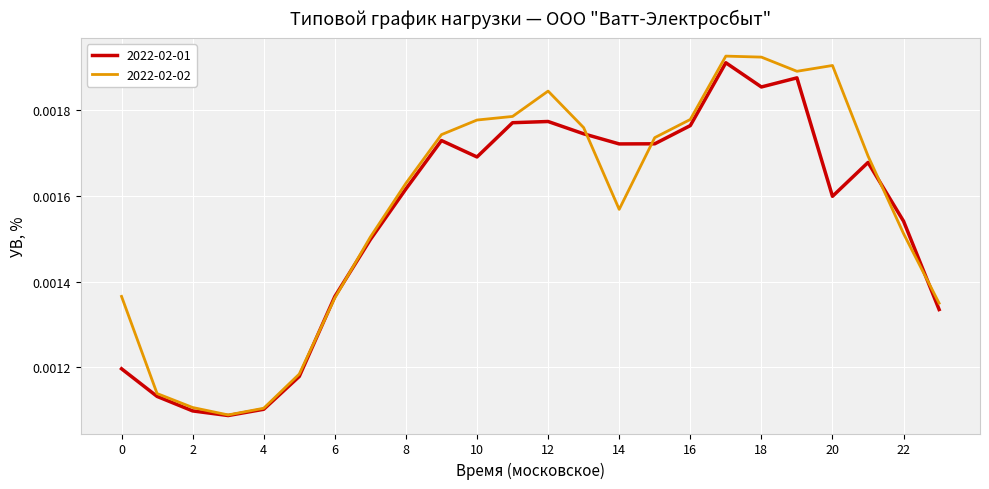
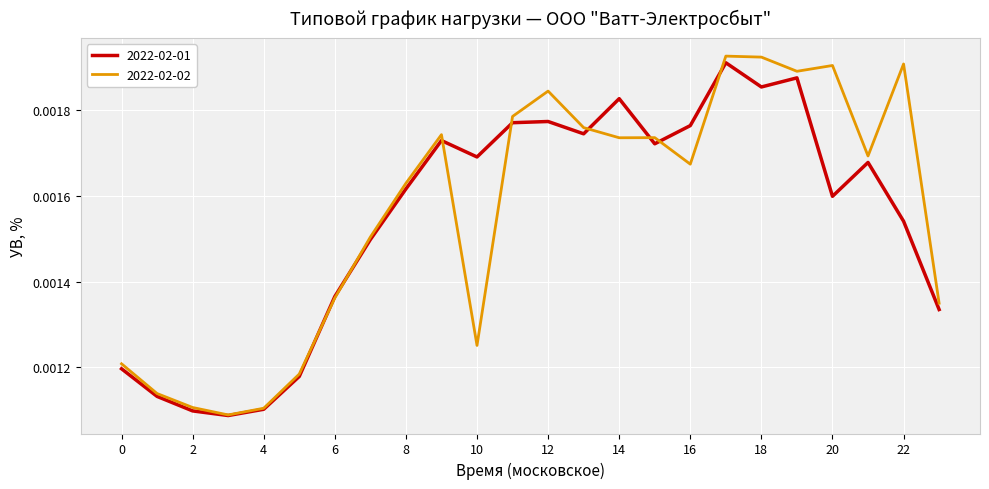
2022-02-02, 0: 0.00137 -> 0.00121
2022-02-02, 10: 0.00178 -> 0.00125
2022-02-01, 14: 0.00172 -> 0.00183
2022-02-02, 14: 0.00157 -> 0.00174
2022-02-02, 16: 0.00178 -> 0.00167
2022-02-02, 22: 0.00151 -> 0.00191
